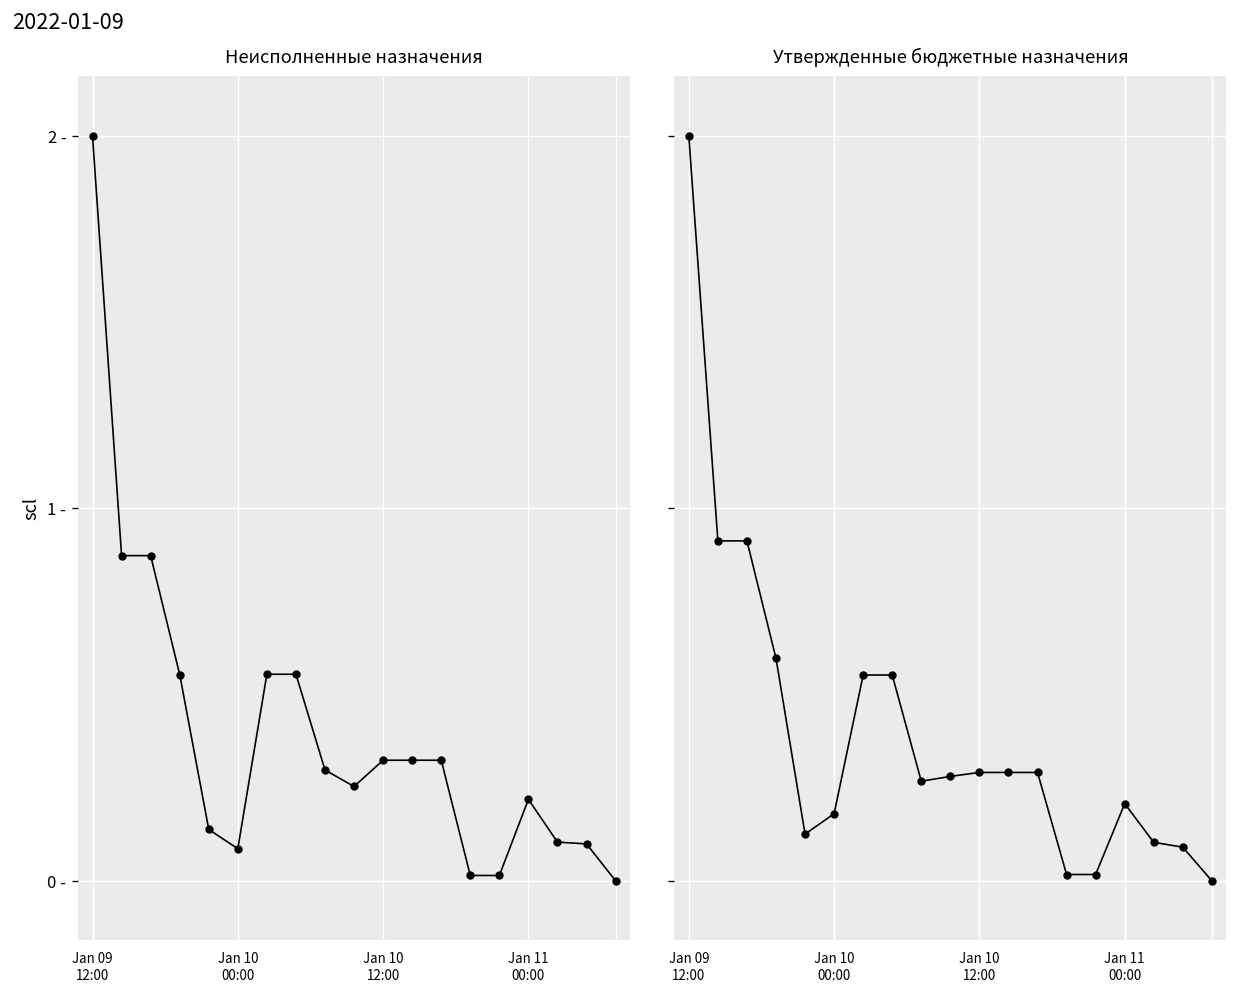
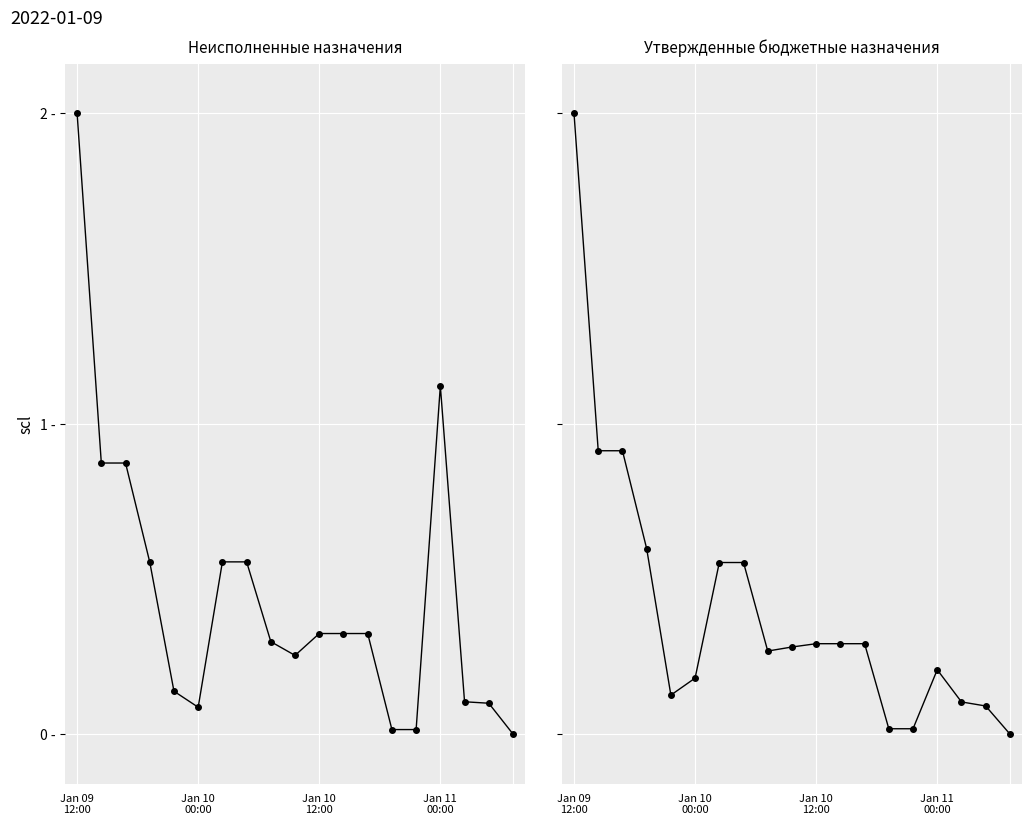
Неисполненные назначения, Jan 11 00:00: 0.22 - -> 1.12 -
